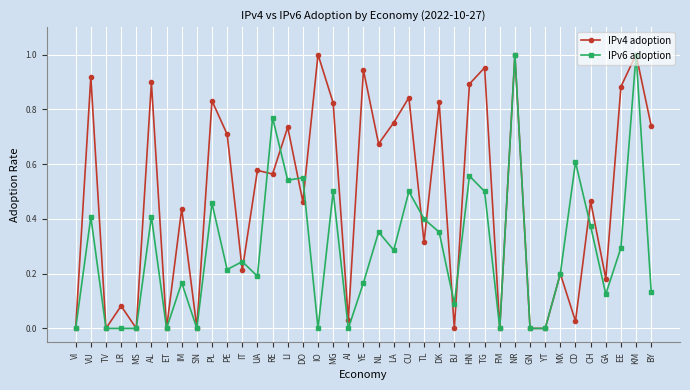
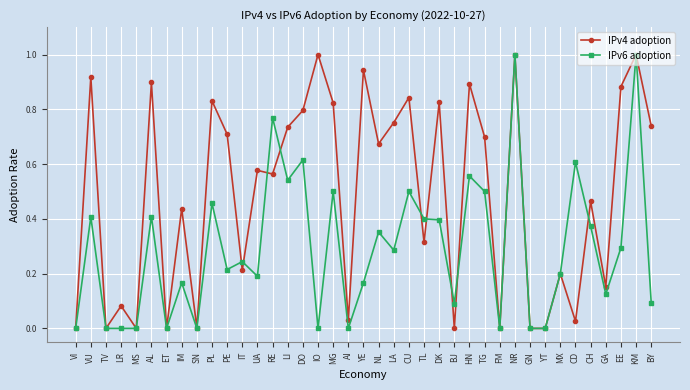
IPv4 adoption, DO: 0.46 -> 0.80
IPv6 adoption, DO: 0.55 -> 0.62
IPv6 adoption, DK: 0.35 -> 0.40
IPv4 adoption, TG: 0.95 -> 0.70
IPv4 adoption, GA: 0.18 -> 0.15
IPv6 adoption, BY: 0.13 -> 0.09
